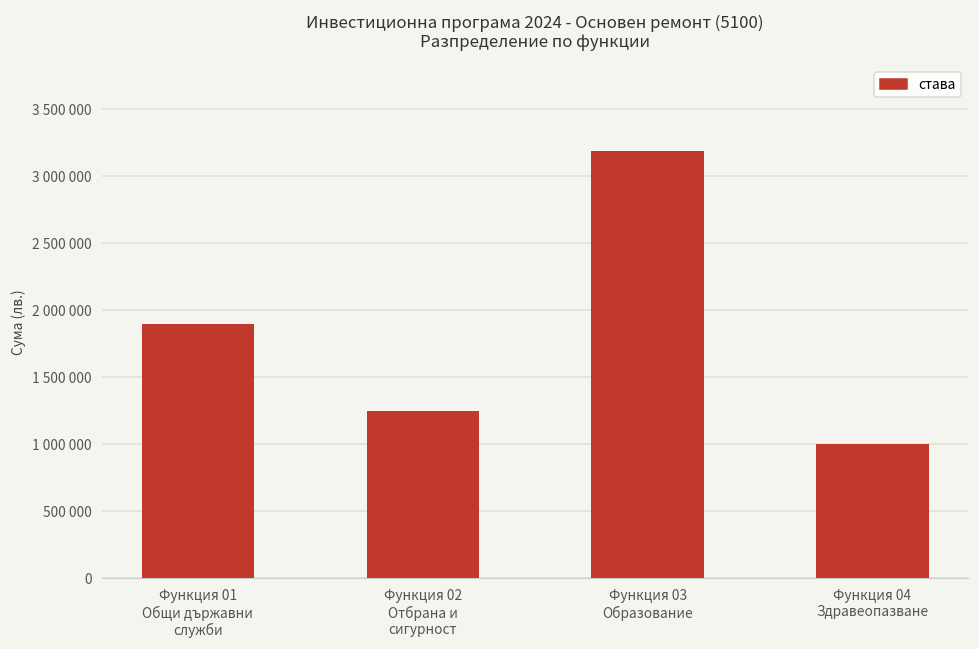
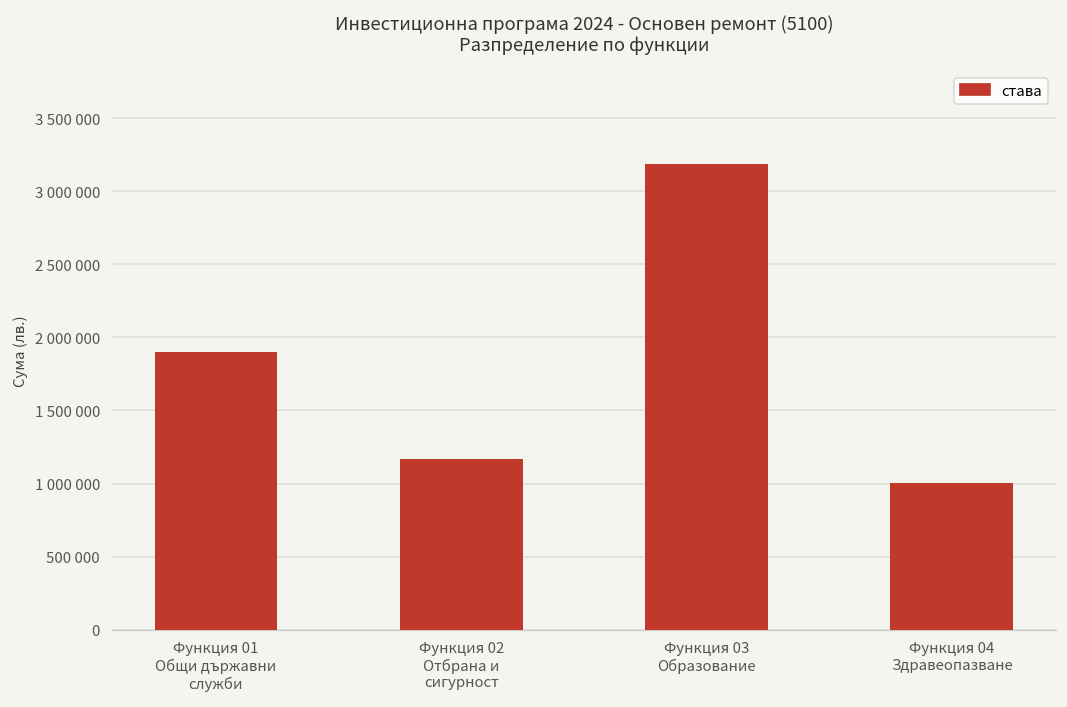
Функция 02 Отбрана и сигурност: 1250000 -> 1160000
